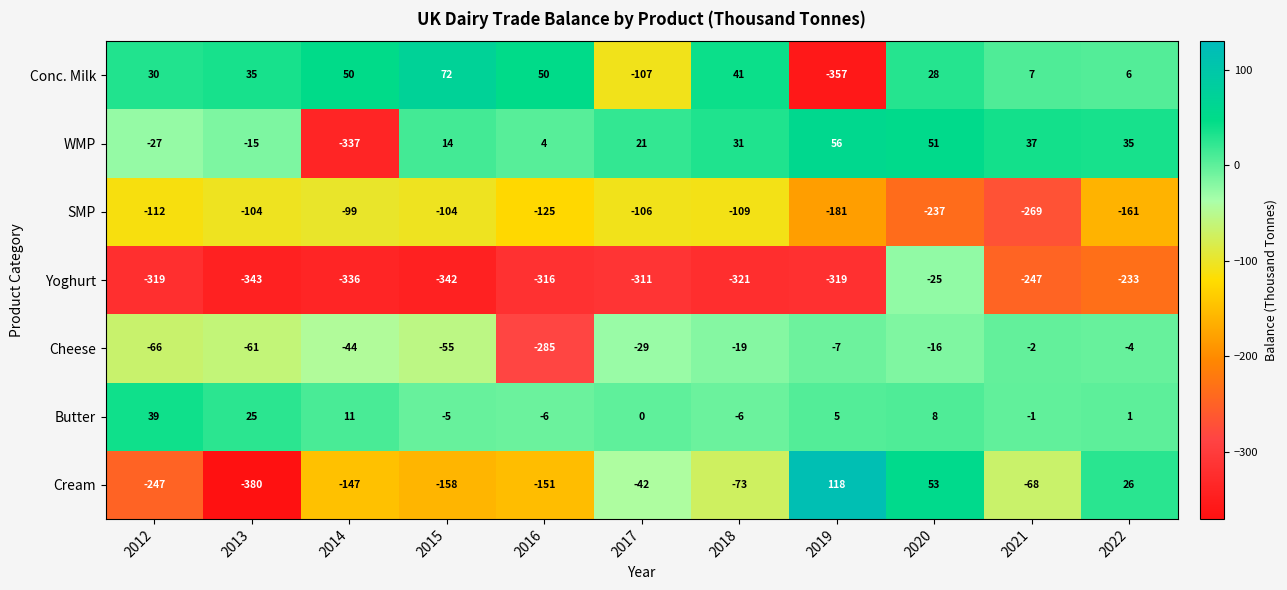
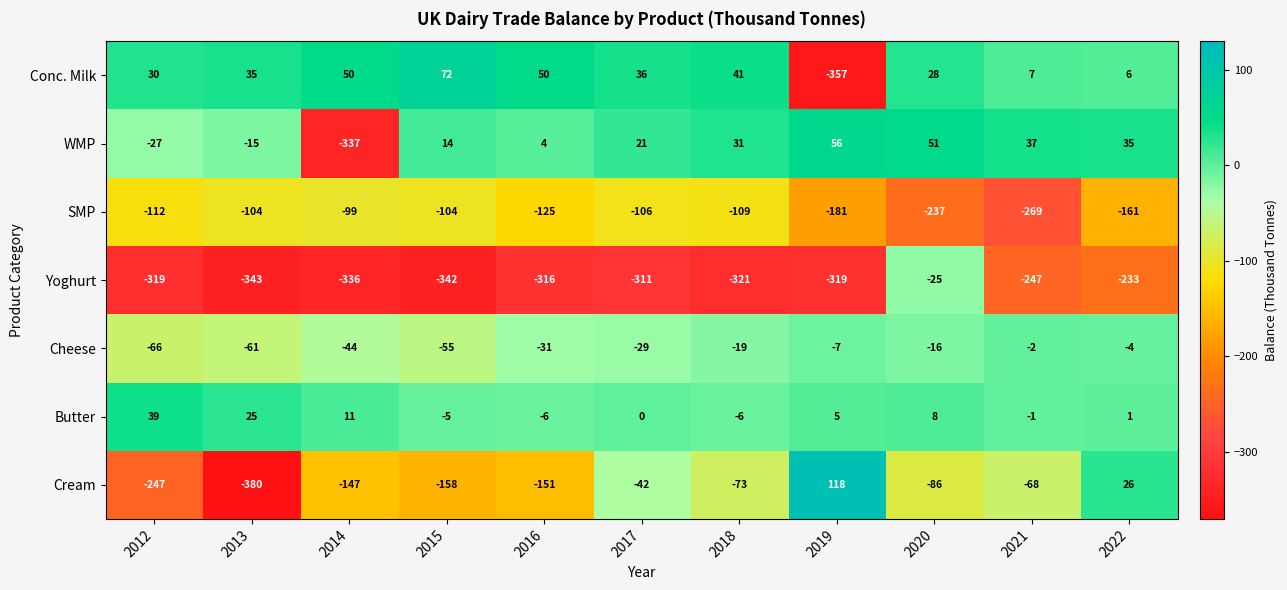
Conc. Milk, 2017: -107 -> 36
Cheese, 2016: -285 -> -31
Cream, 2020: 53 -> -86
